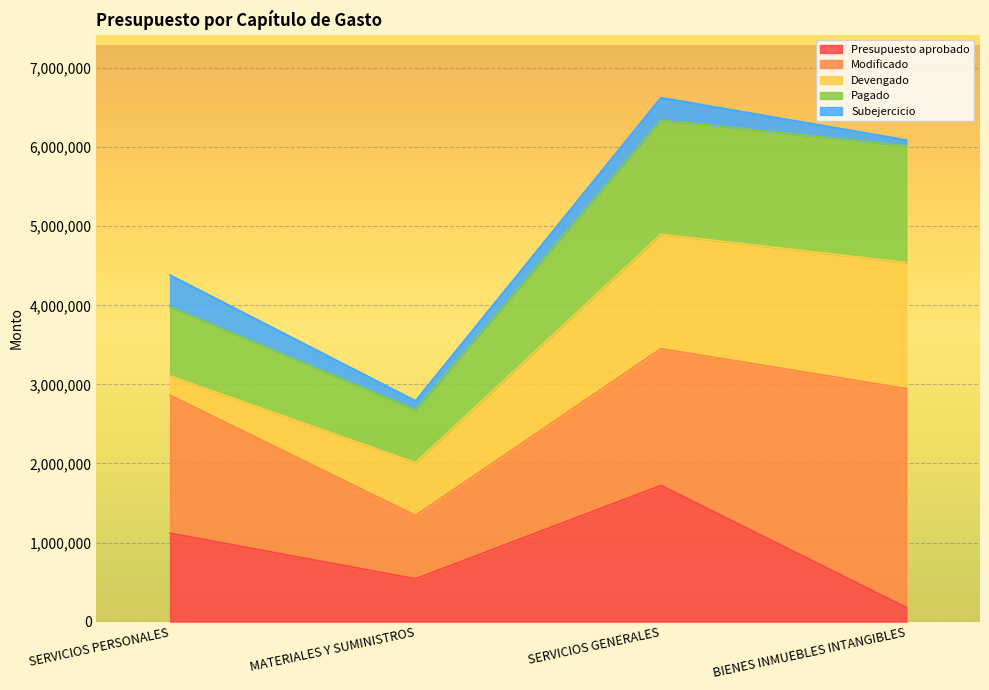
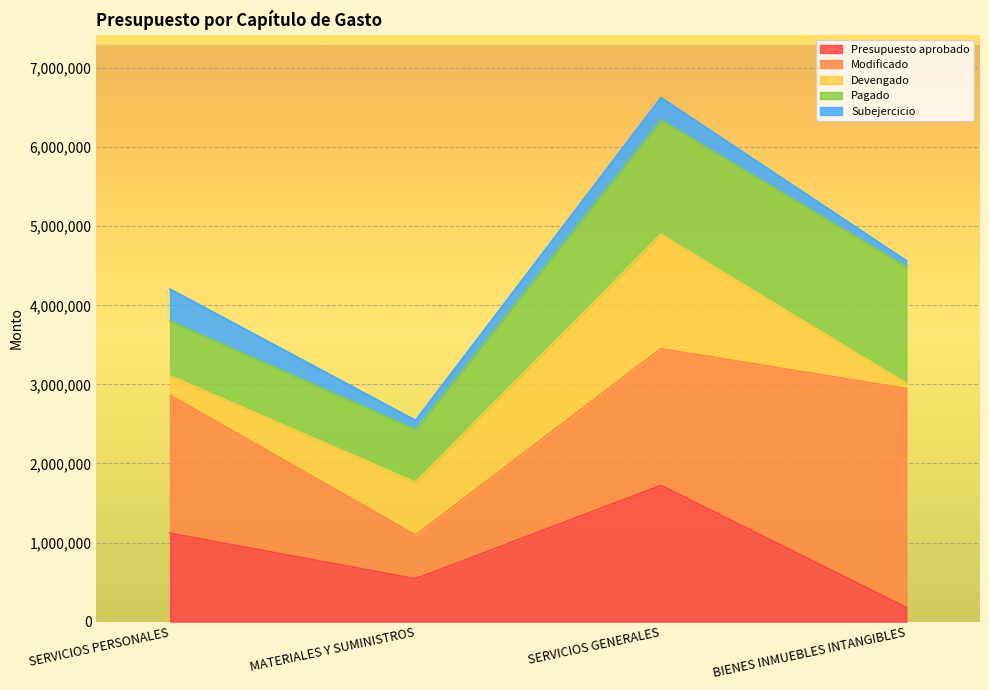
Pagado, SERVICIOS PERSONALES: 900,000 -> 700,000
Modificado, MATERIALES Y SUMINISTROS: 800,000 -> 600,000
Devengado, BIENES INMUEBLES INTANGIBLES: 1,600,000 -> 100,000
